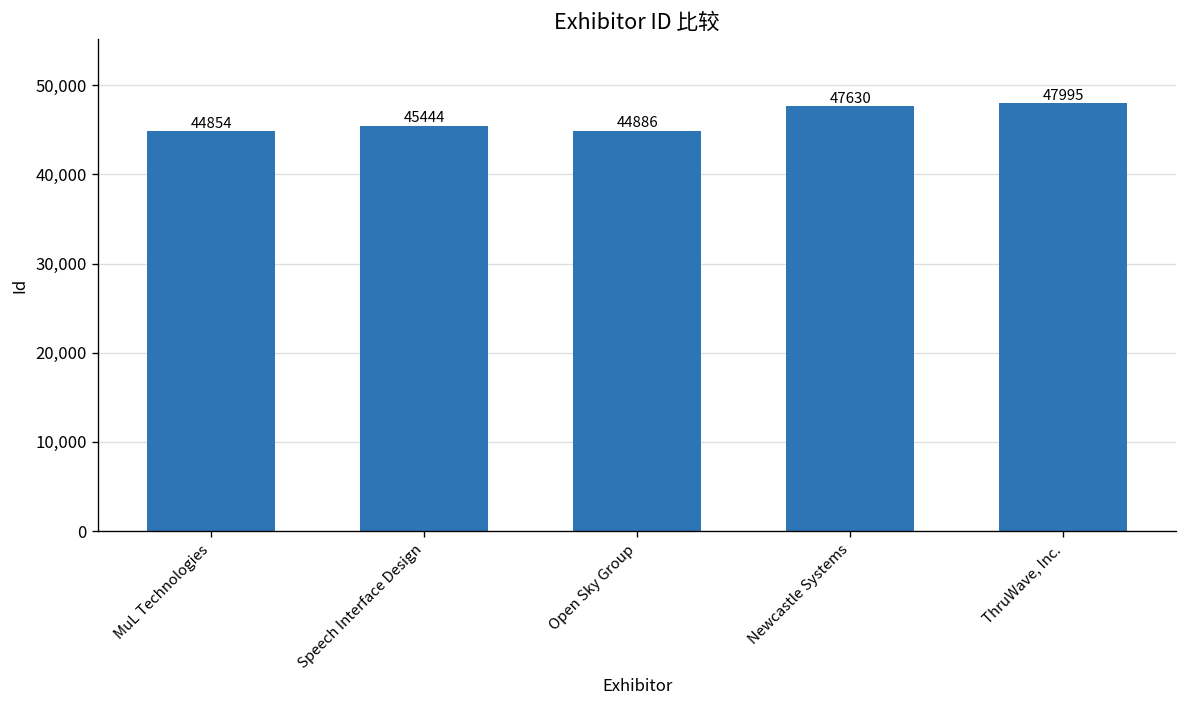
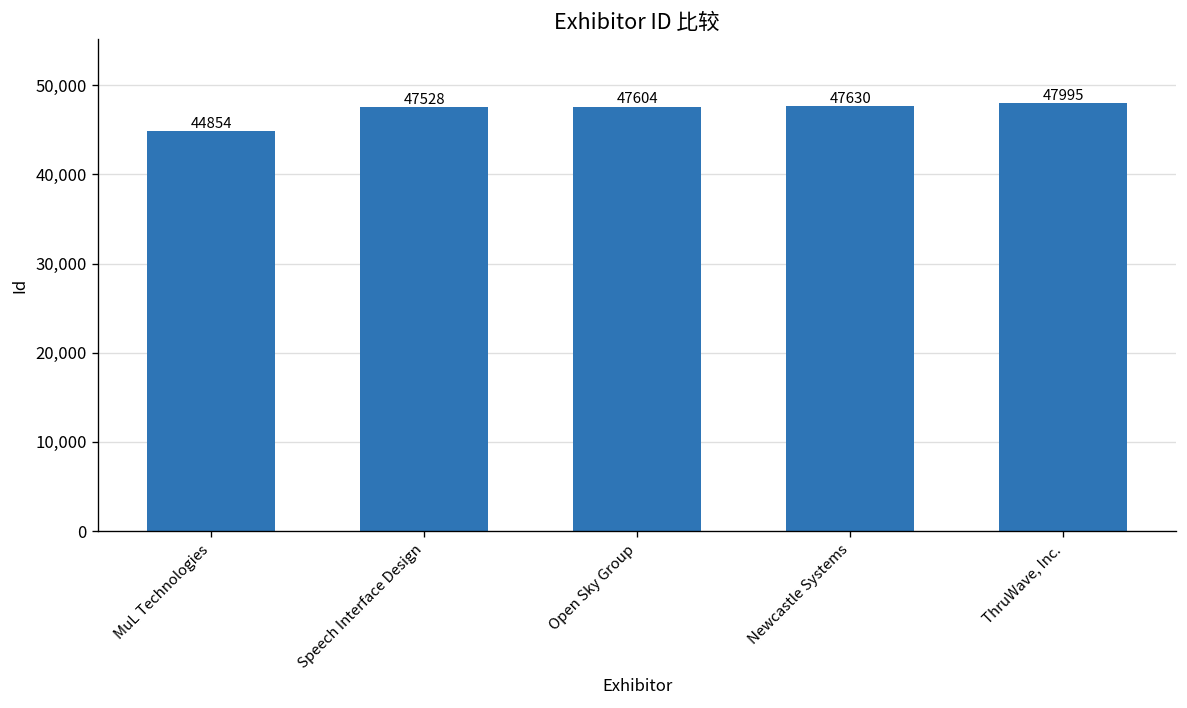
Speech Interface Design: 45444 -> 47528
Open Sky Group: 44886 -> 47604
